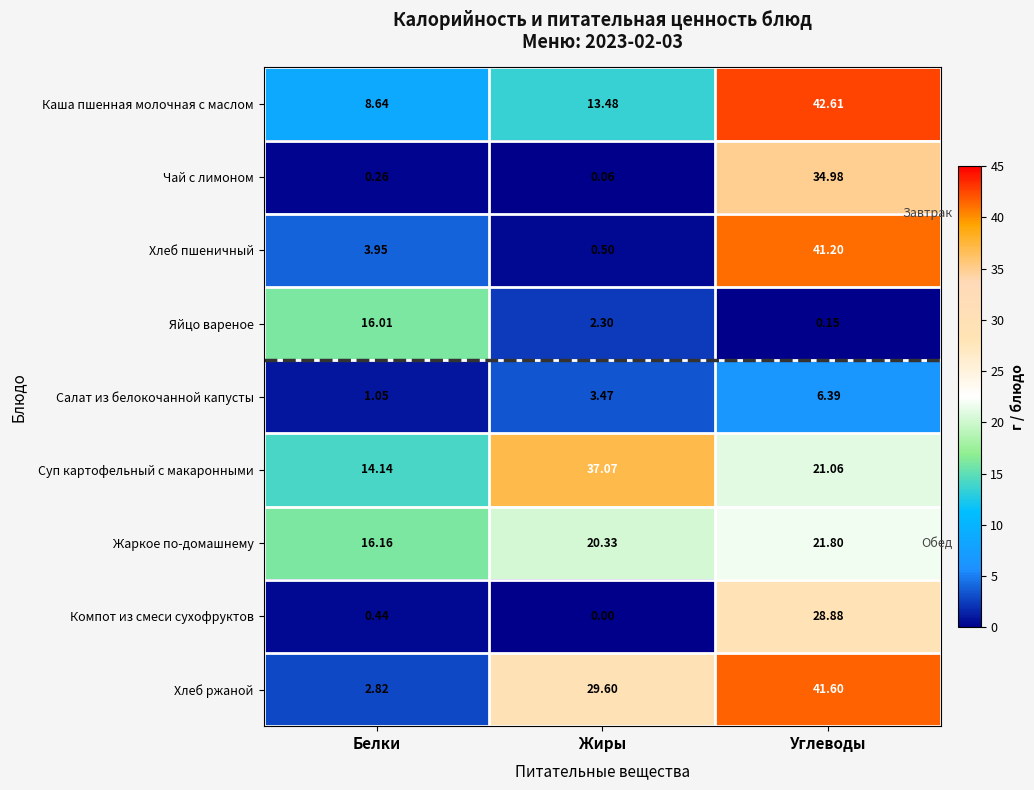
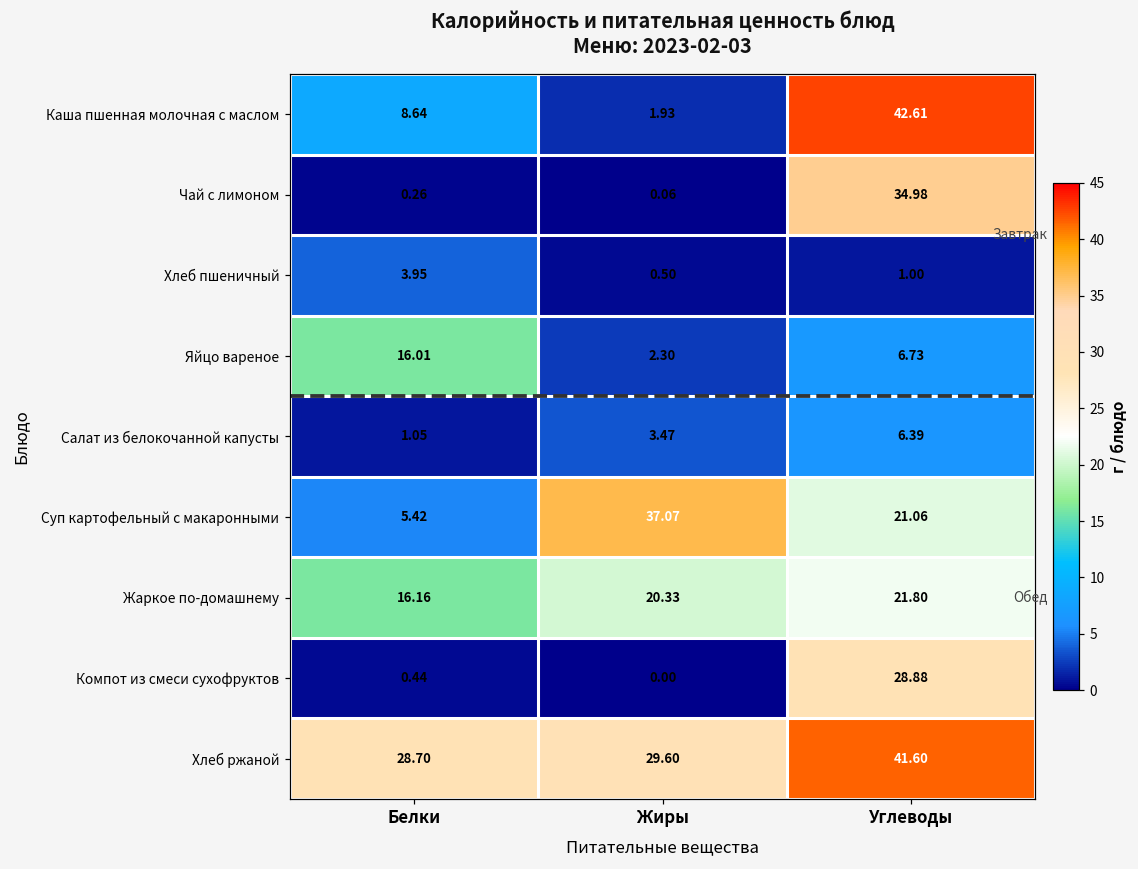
Каша пшенная молочная с маслом, Жиры: 13.48 -> 1.93
Хлеб пшеничный, Углеводы: 41.20 -> 1.00
Яйцо вареное, Углеводы: 0.15 -> 6.73
Суп картофельный с макаронными, Белки: 14.14 -> 5.42
Хлеб ржаной, Белки: 2.82 -> 28.70
